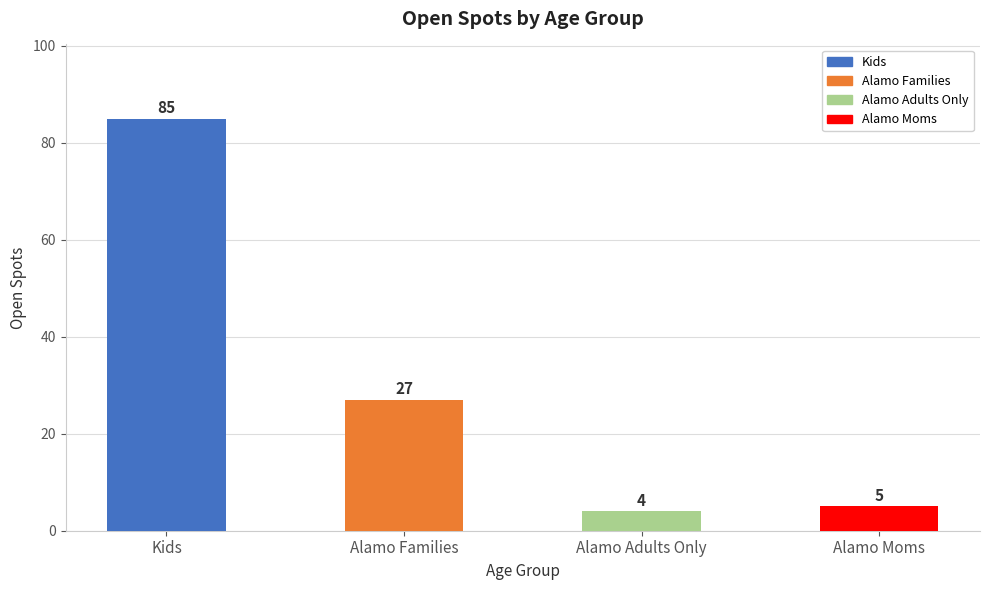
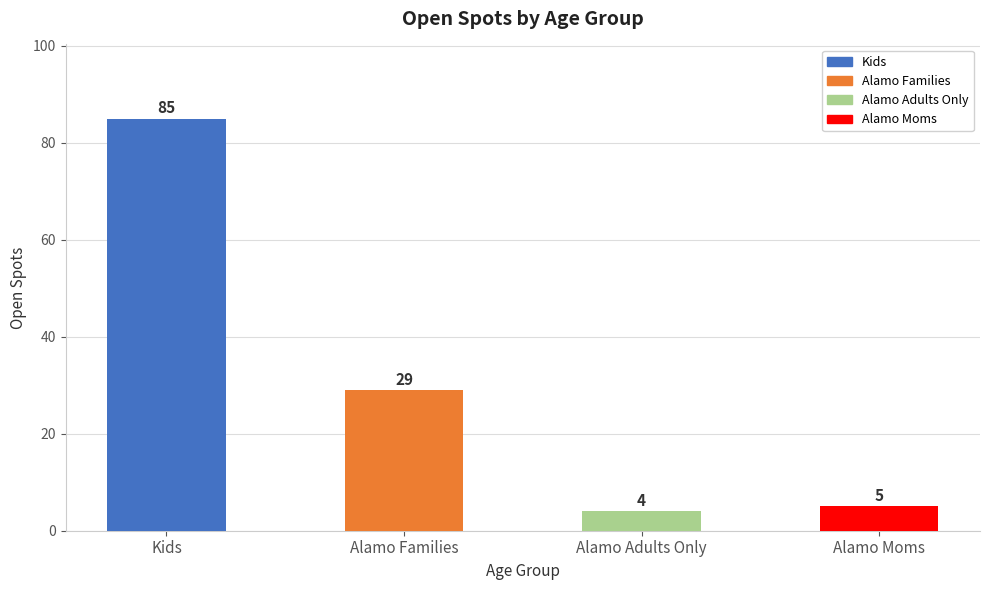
Alamo Families: 27 -> 29
